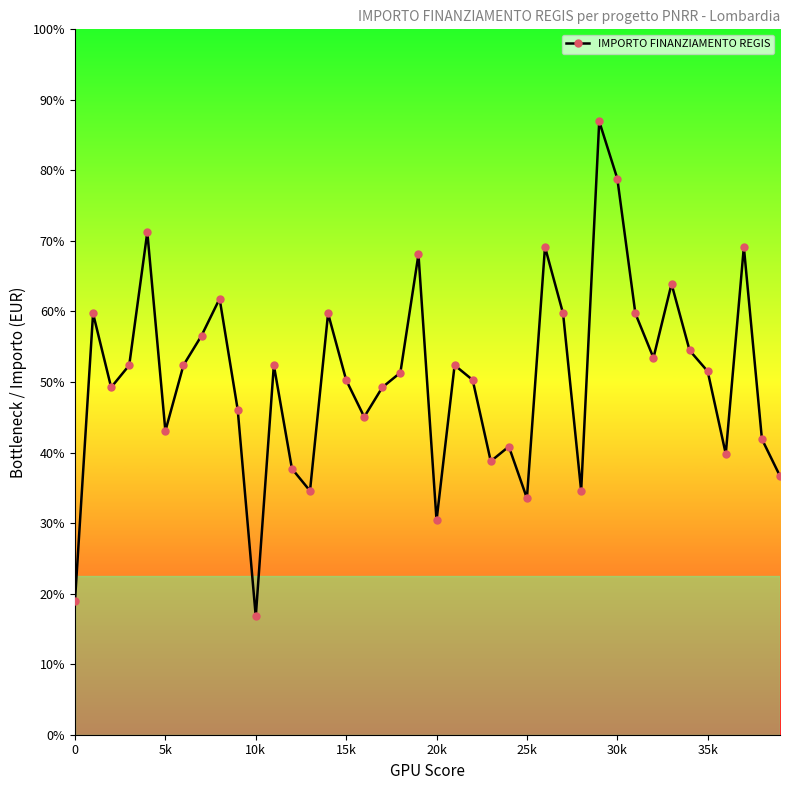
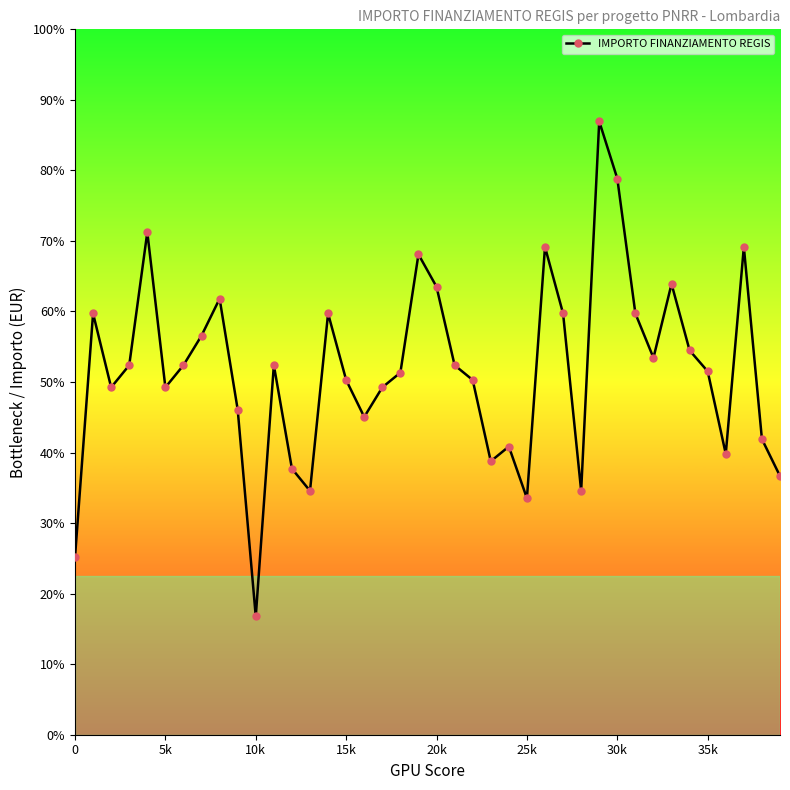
0: 19% -> 25%
5k: 43% -> 49%
20k: 30% -> 64%
